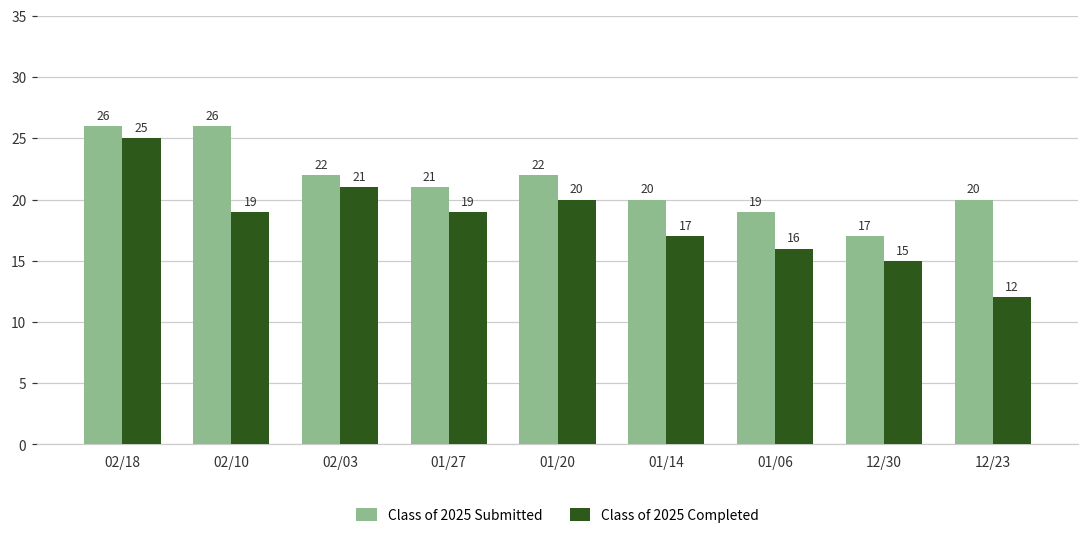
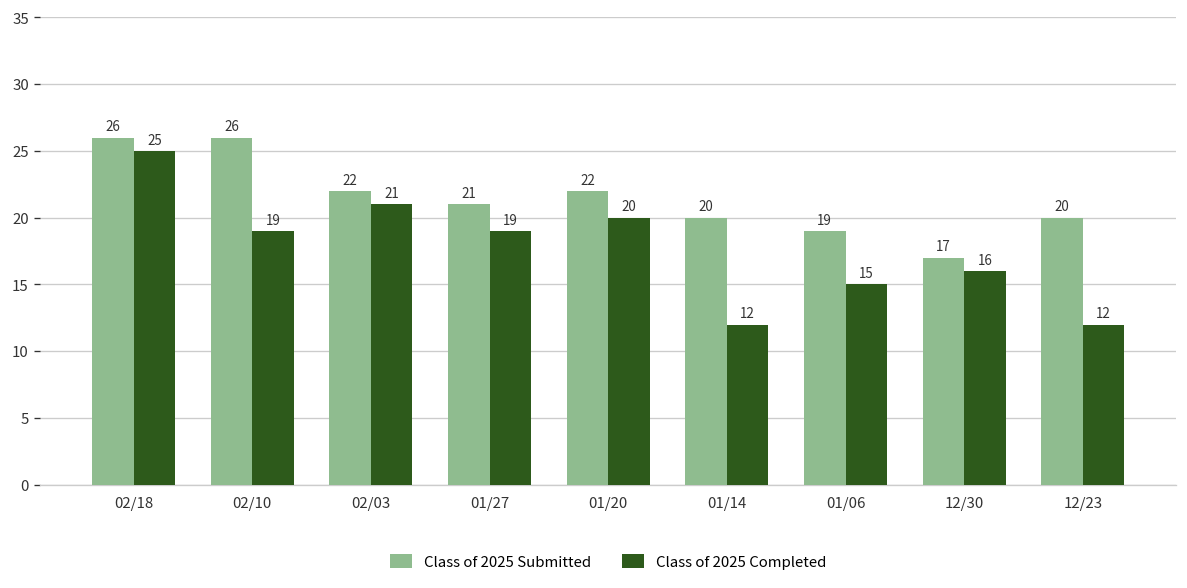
Class of 2025 Completed, 01/14: 17 -> 12
Class of 2025 Completed, 01/06: 16 -> 15
Class of 2025 Completed, 12/30: 15 -> 16
